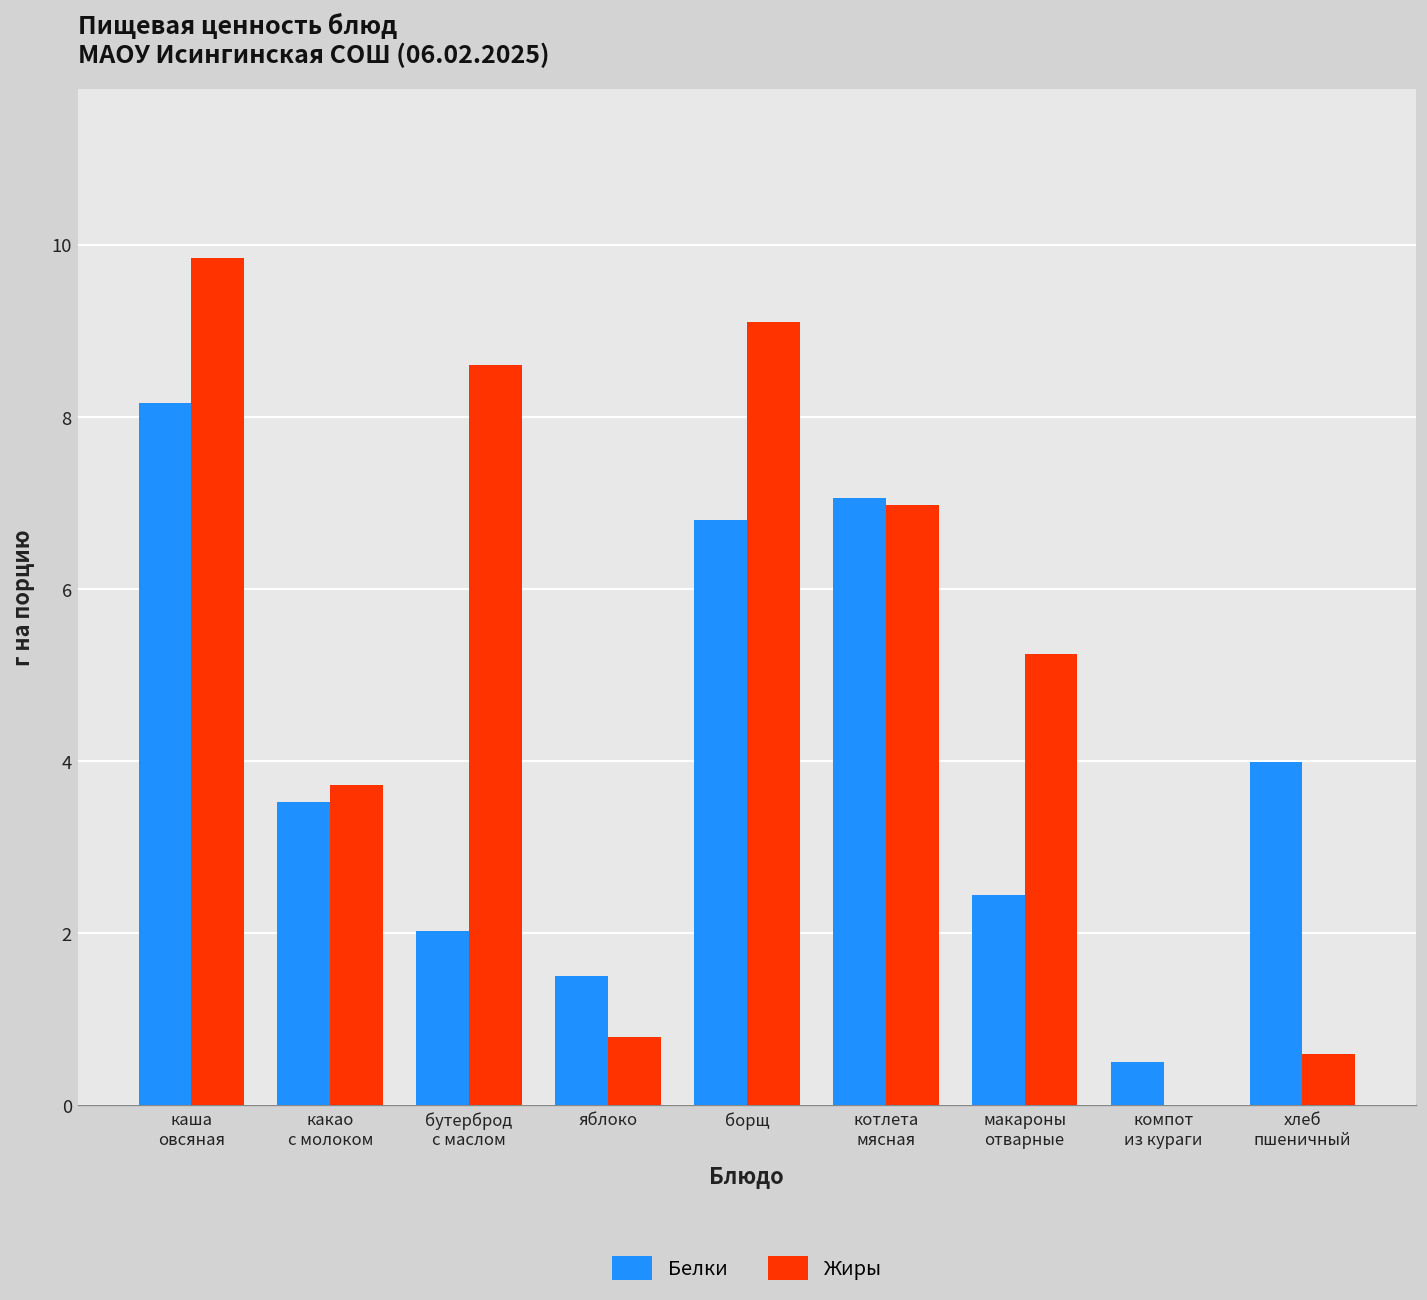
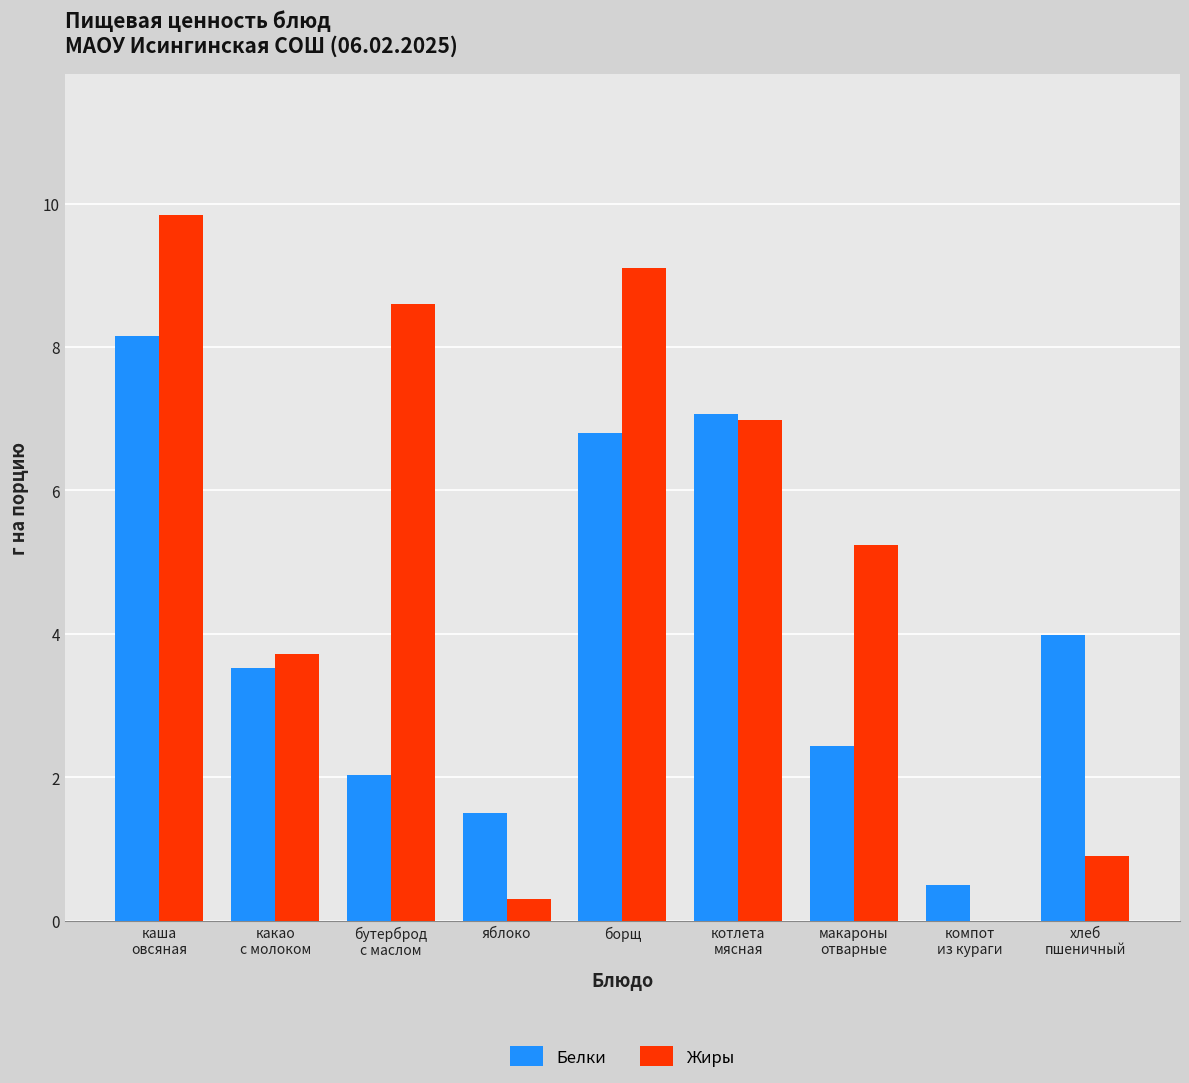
Жиры, яблоко: 0.8 -> 0.3
Жиры, хлеб пшеничный: 0.6 -> 0.9
